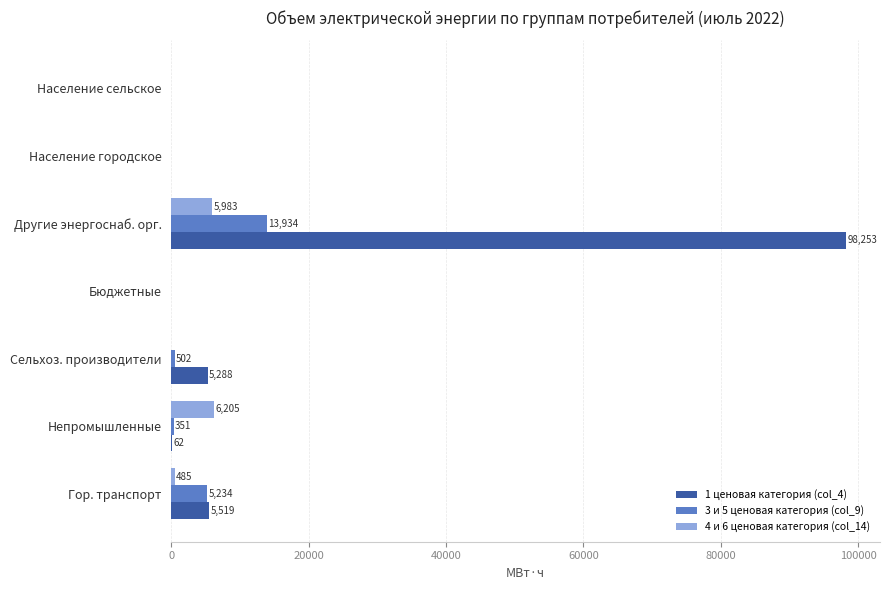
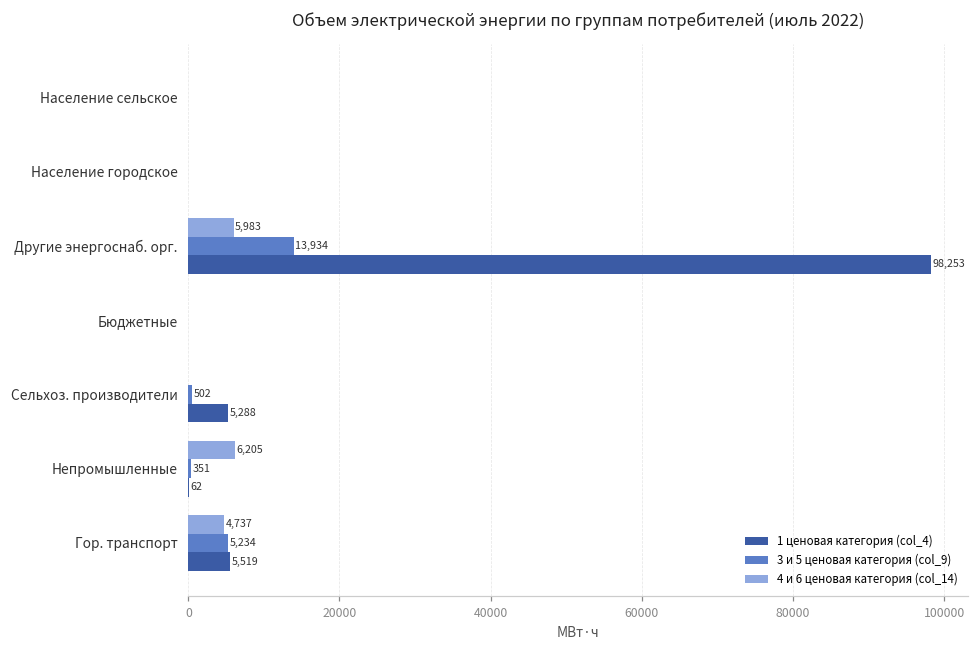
4 и 6 ценовая категория (col_14), Гор. транспорт: 485 -> 4,737
